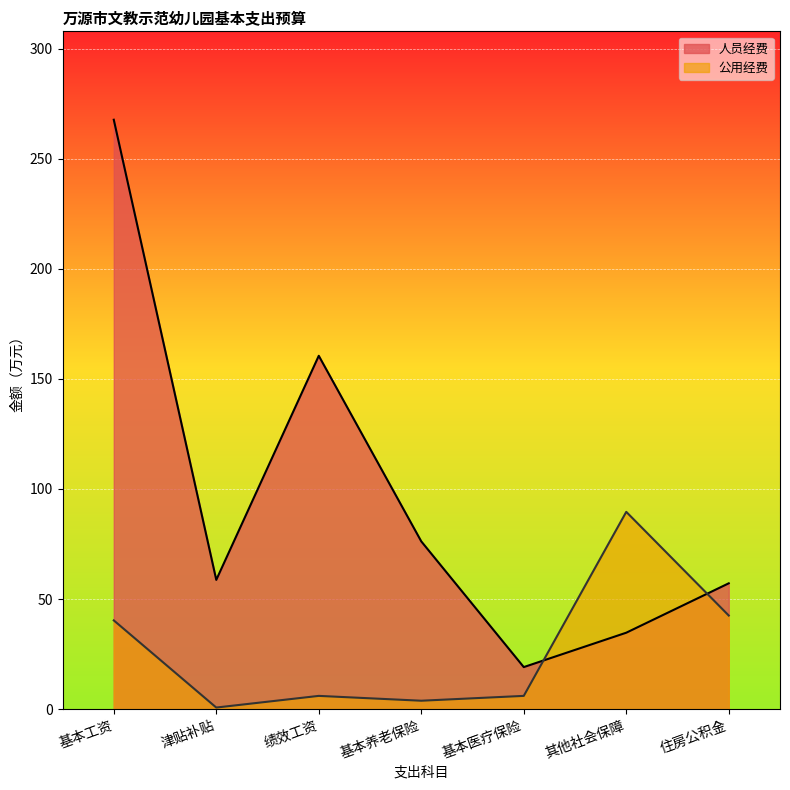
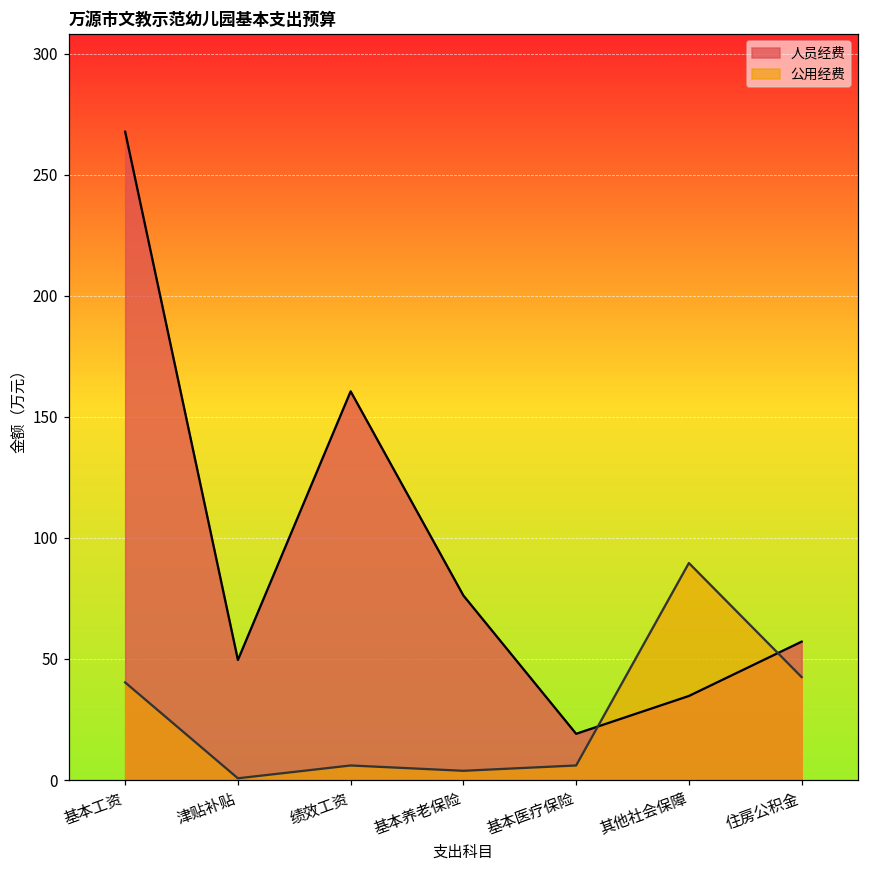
人员经费, 津贴补贴: 59 -> 50
